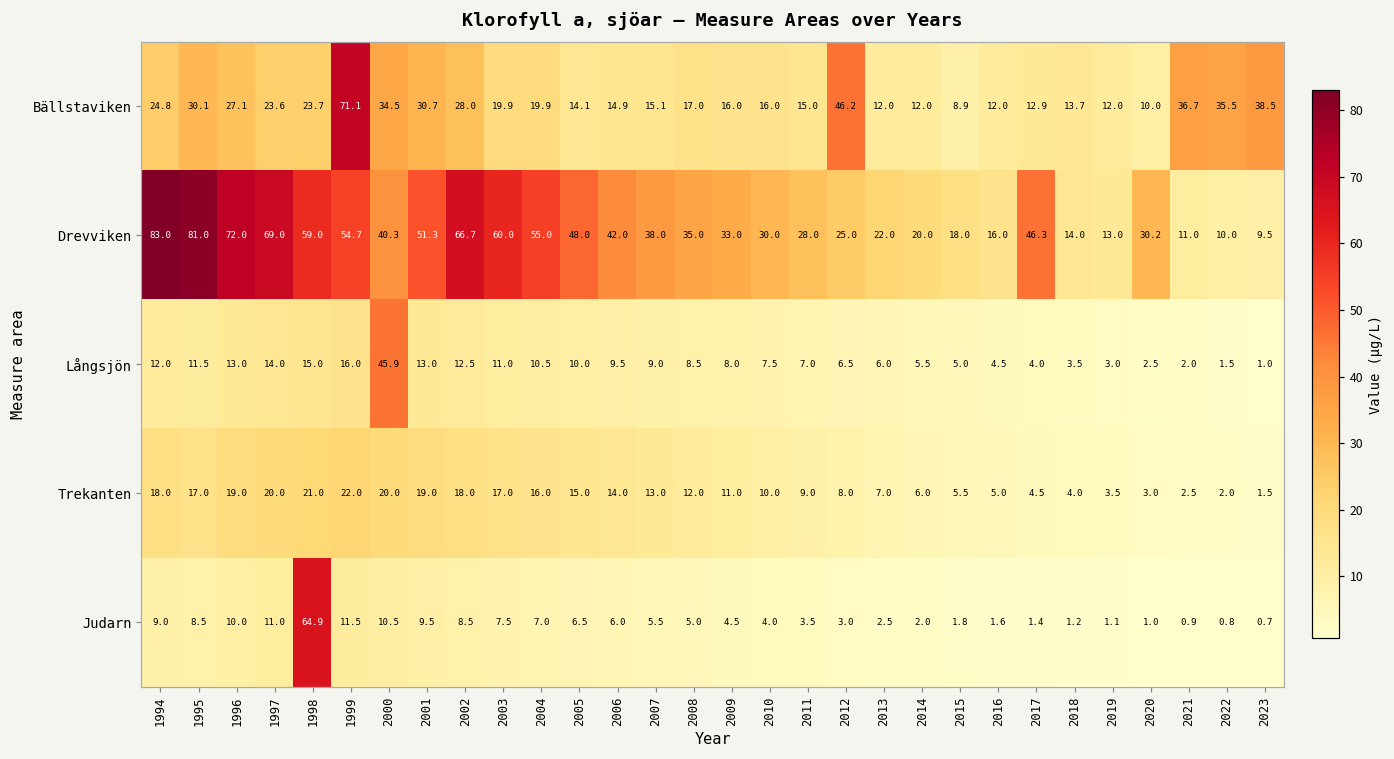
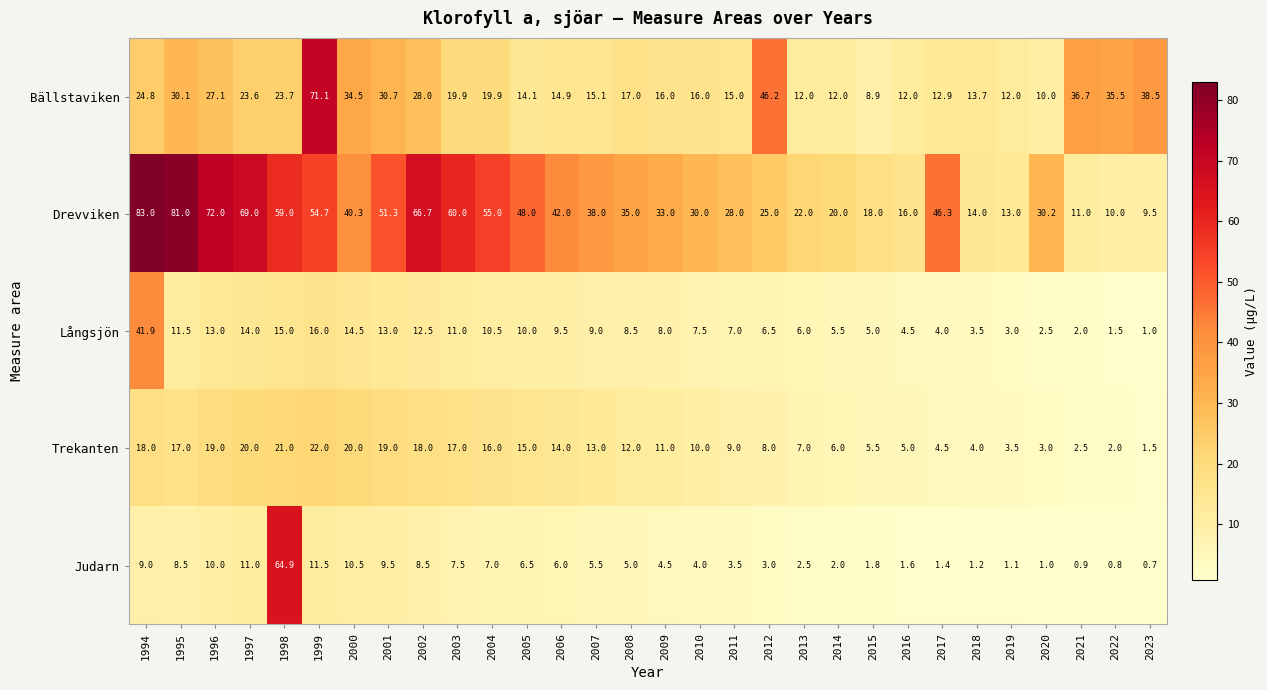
Långsjön, 1994: 12.0 -> 41.9
Långsjön, 2000: 45.9 -> 14.5
